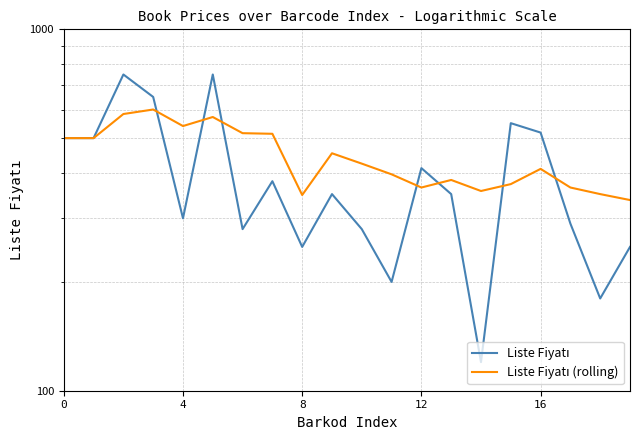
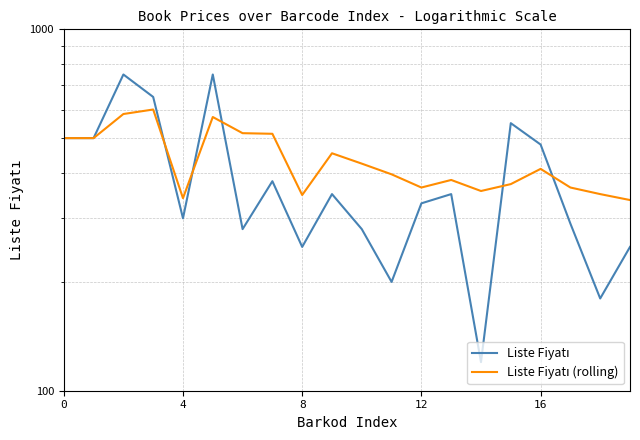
Liste Fiyatı (rolling), 4: 540 -> 340
Liste Fiyatı, 12: 410 -> 330
Liste Fiyatı, 16: 520 -> 480
